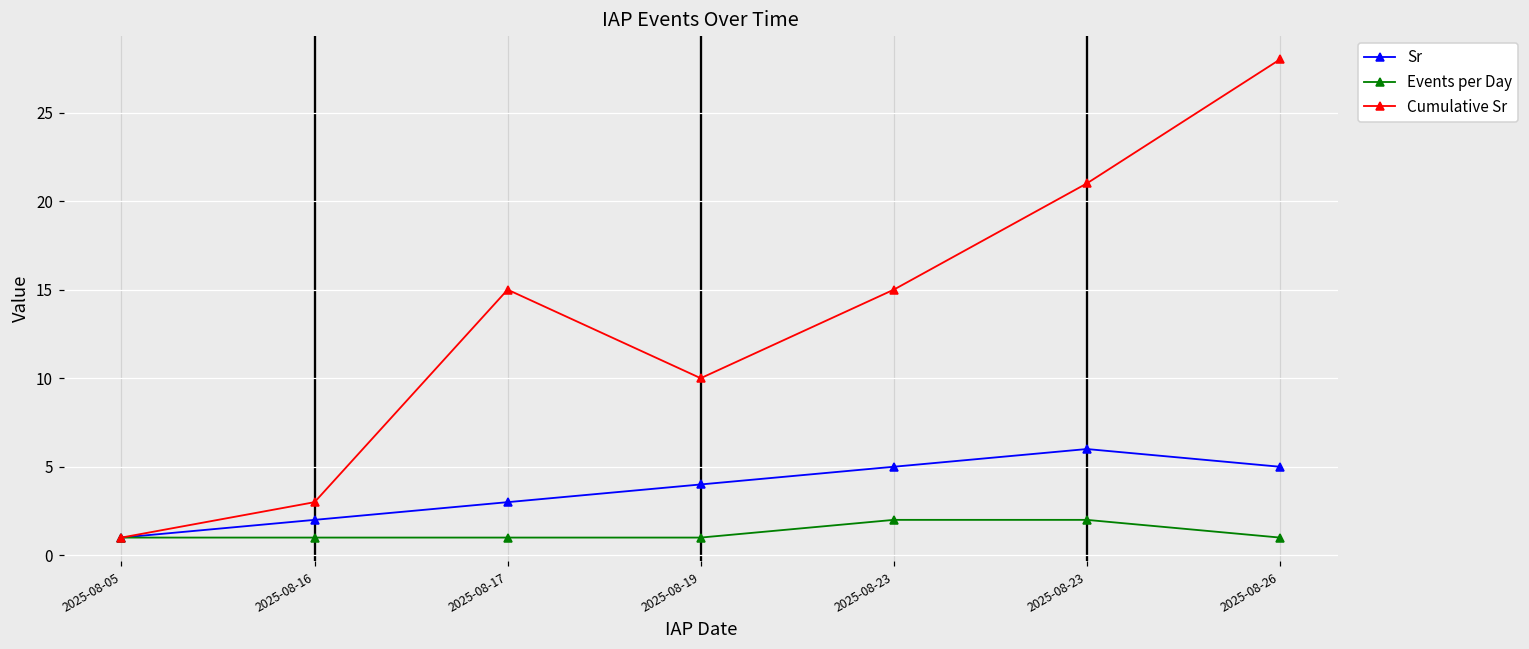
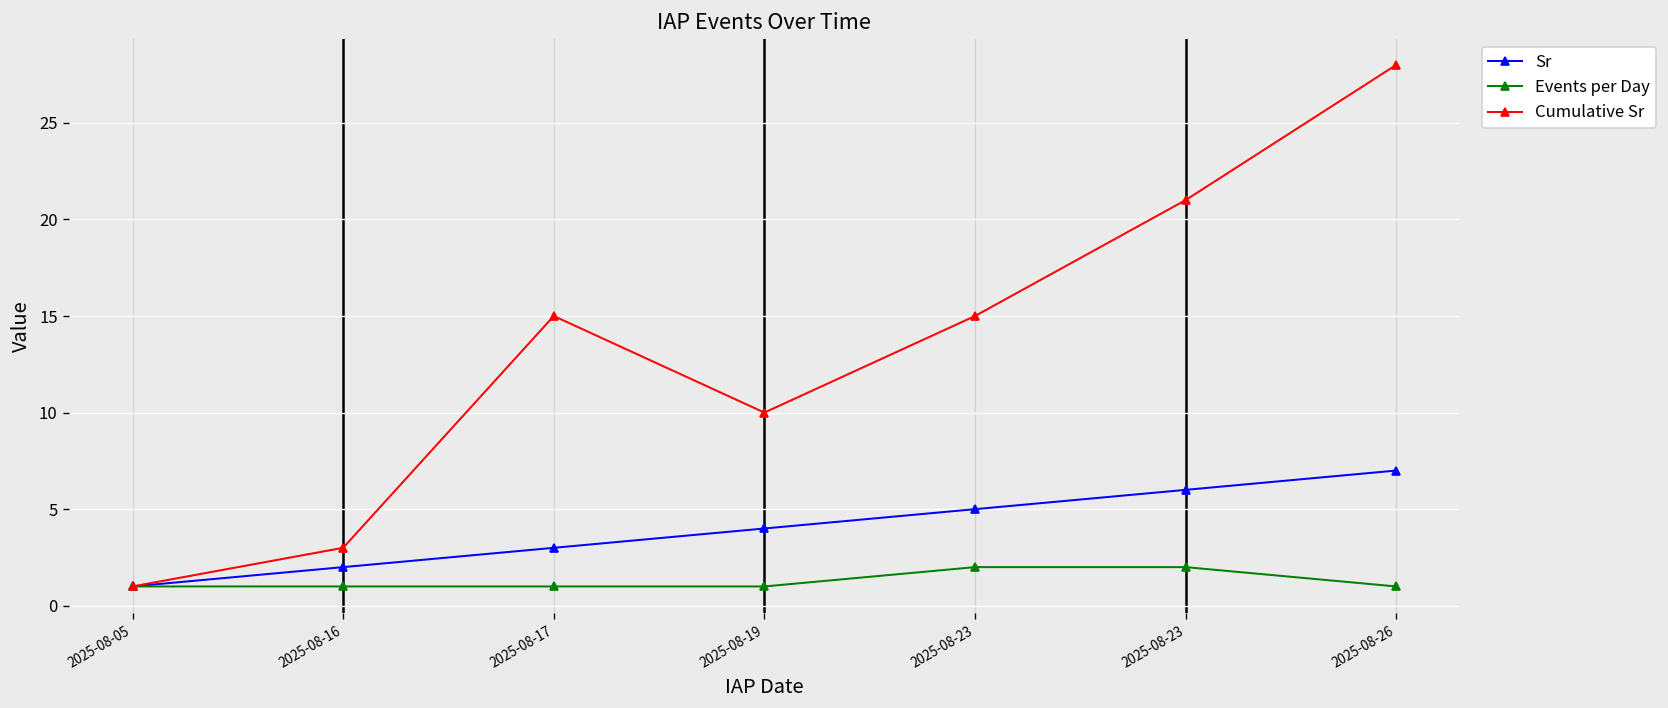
Sr, 2025-08-26: 5 -> 7
